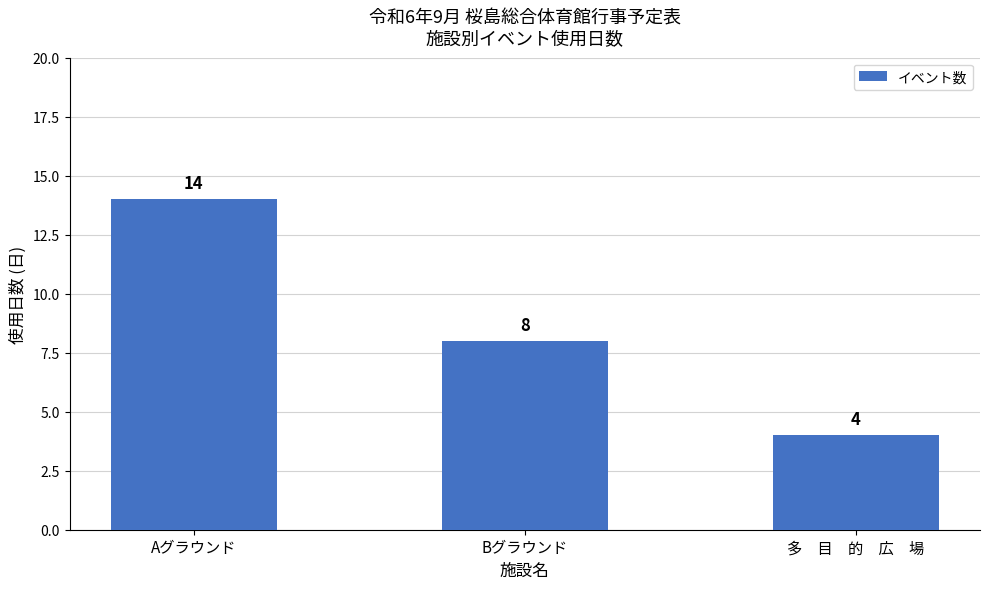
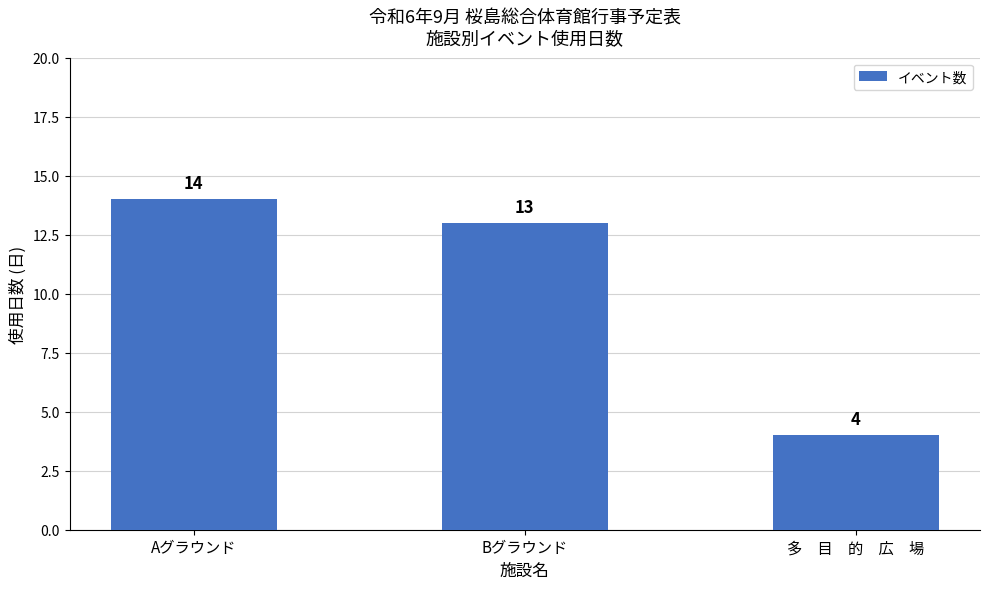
Bグラウンド: 8 -> 13
